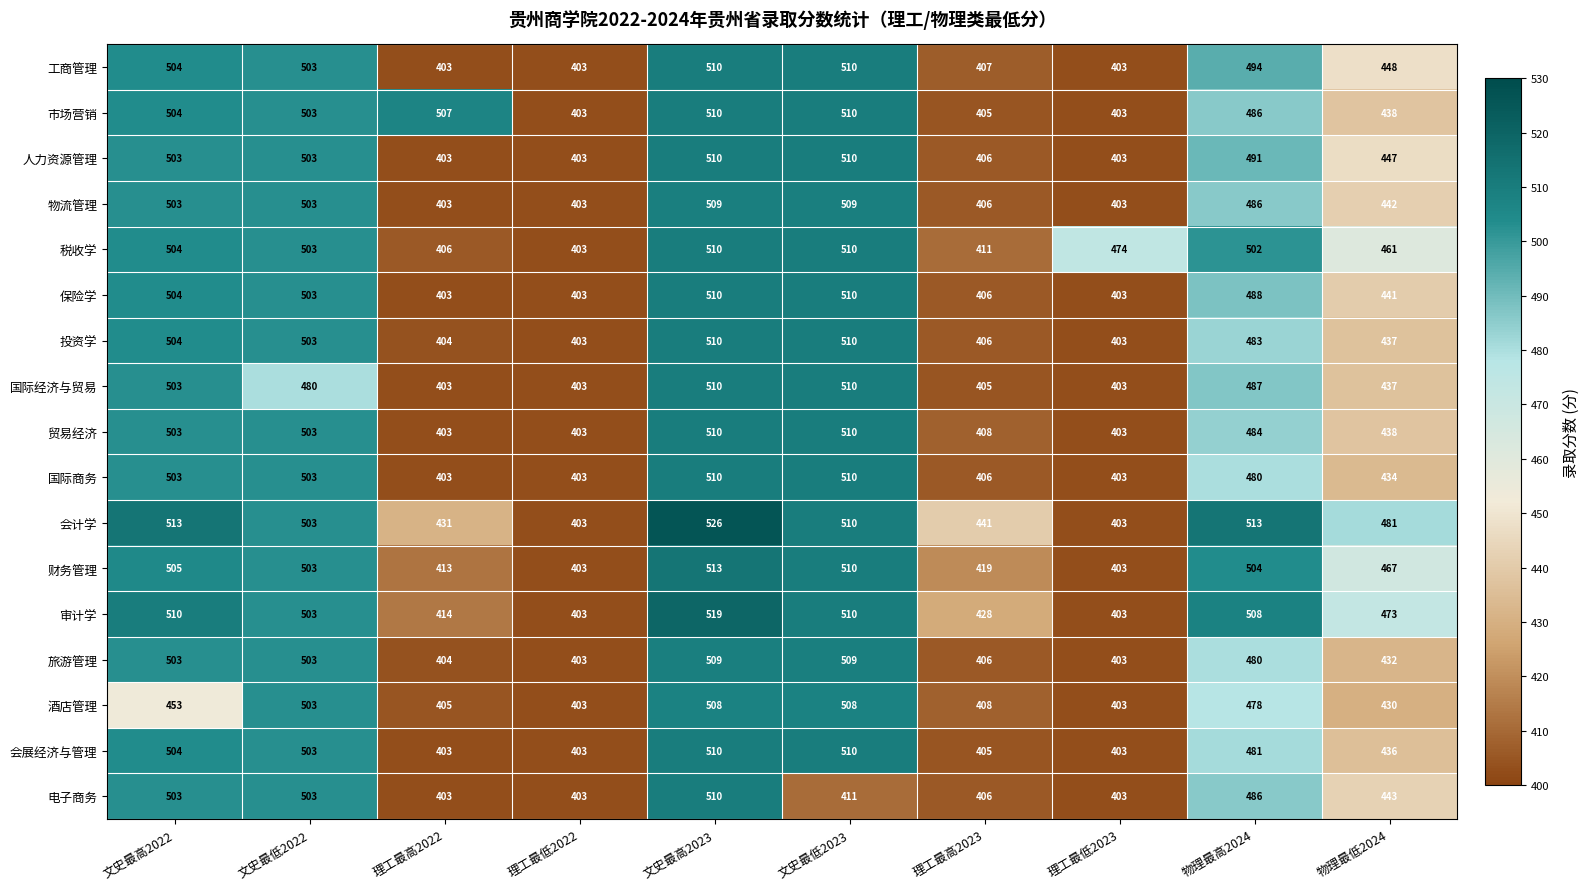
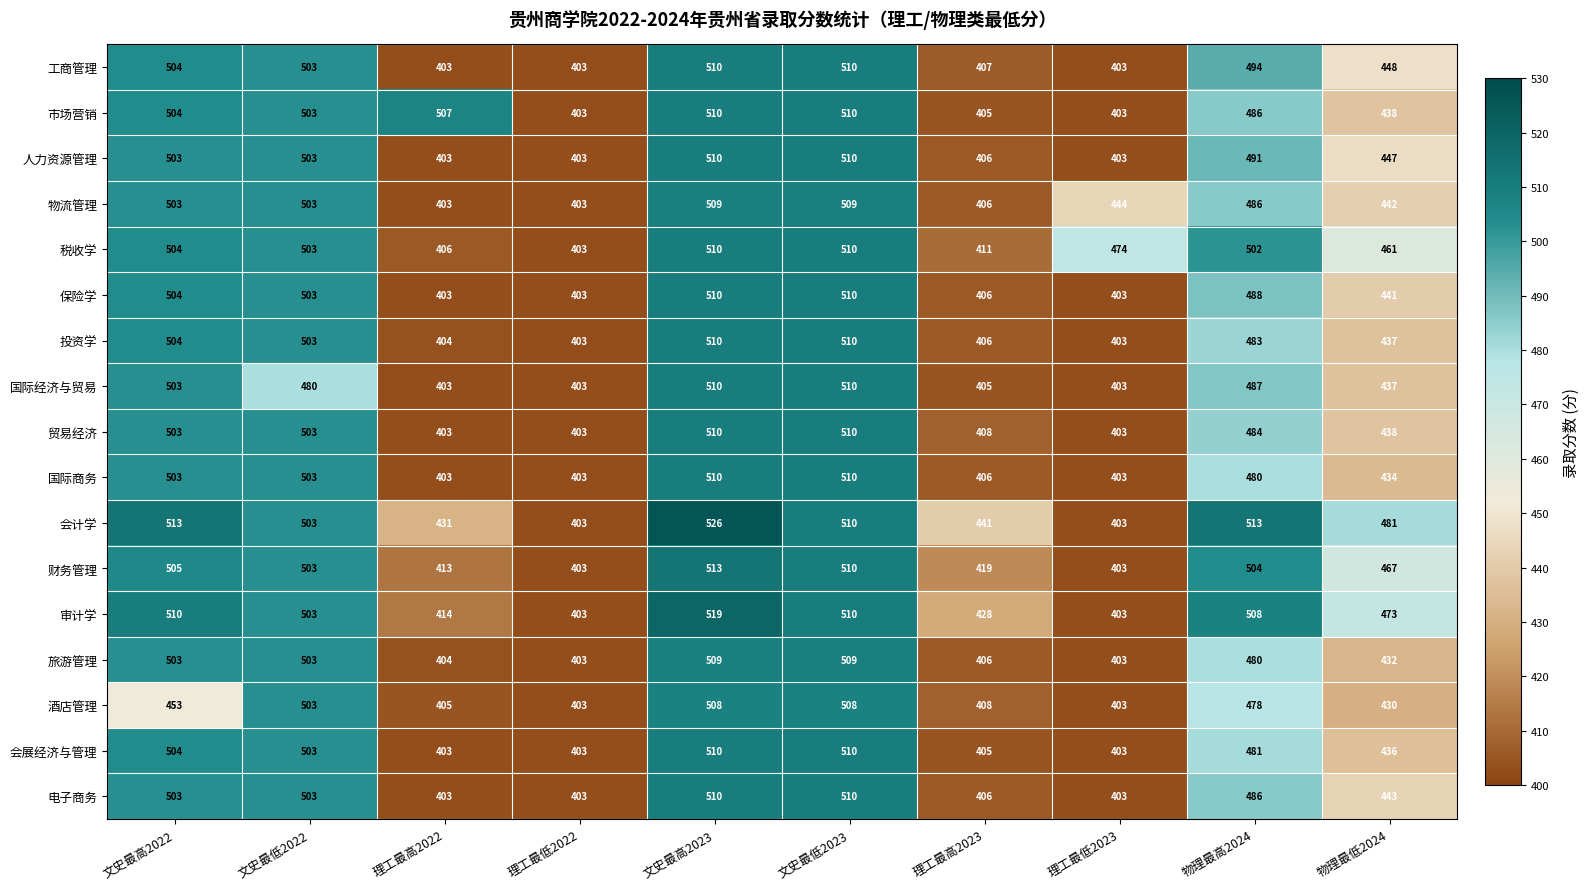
物流管理, 理工最低2023: 403 -> 444
电子商务, 文史最低2023: 411 -> 510
